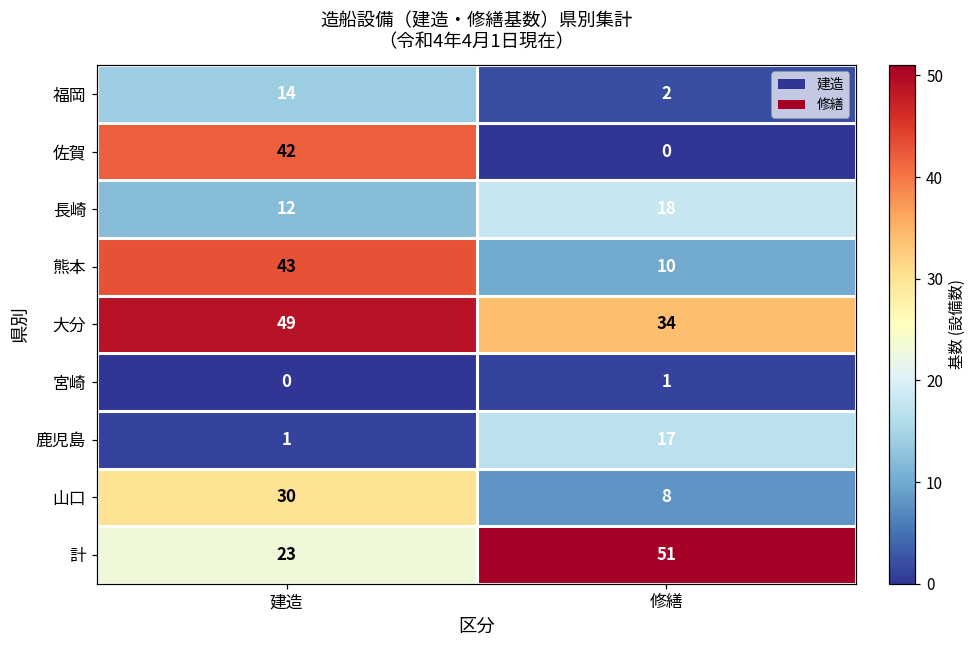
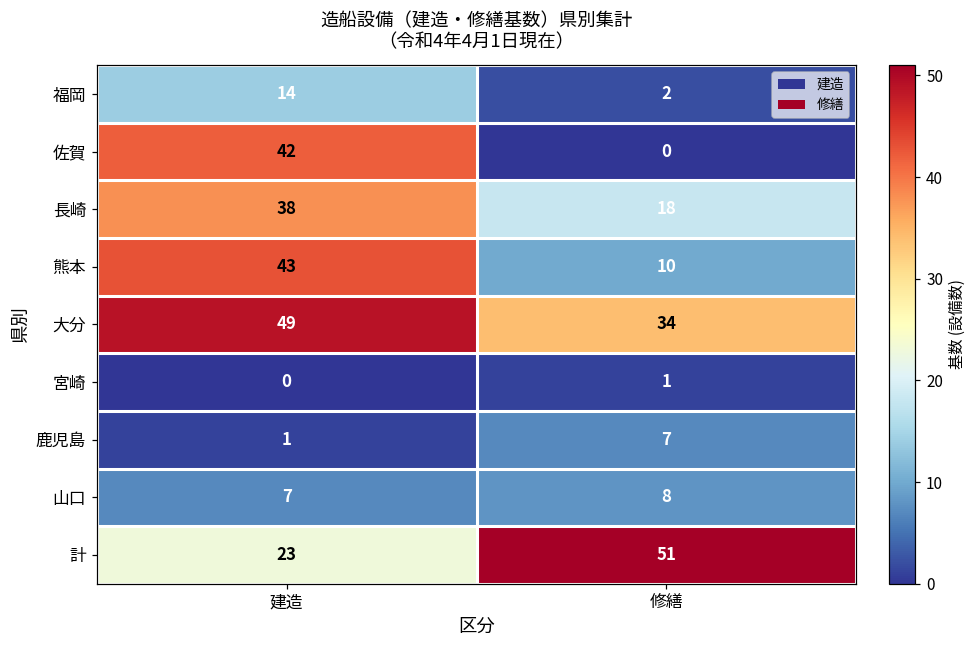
長崎, 建造: 12 -> 38
鹿児島, 修繕: 17 -> 7
山口, 建造: 30 -> 7
